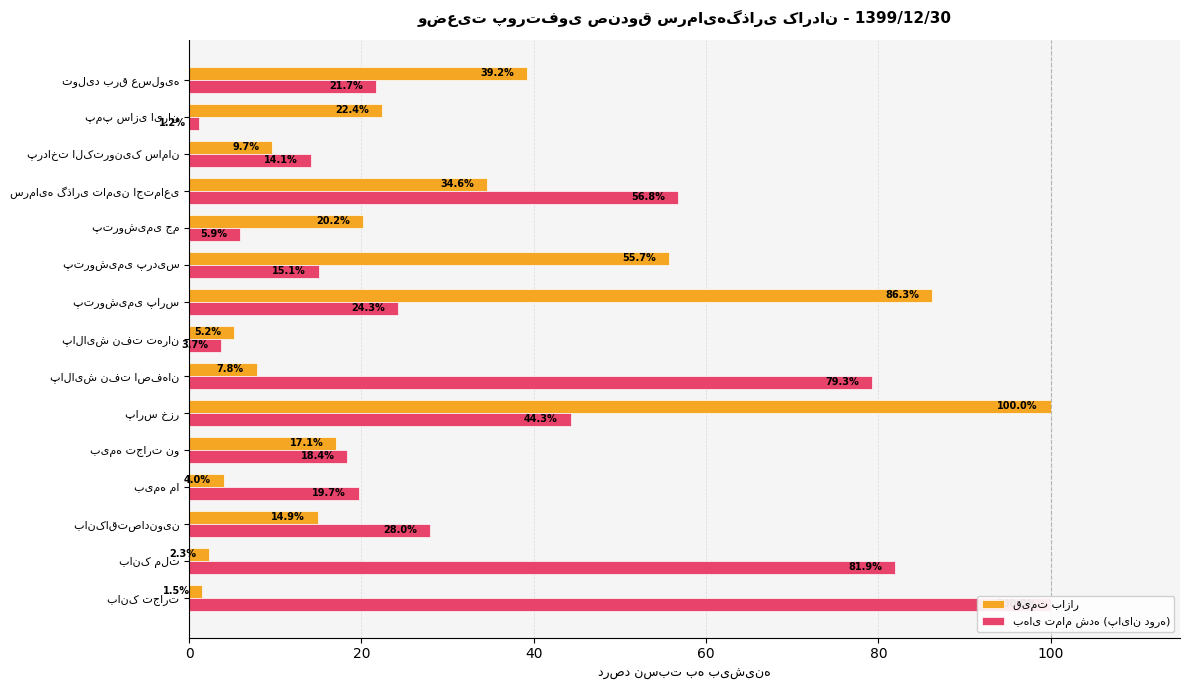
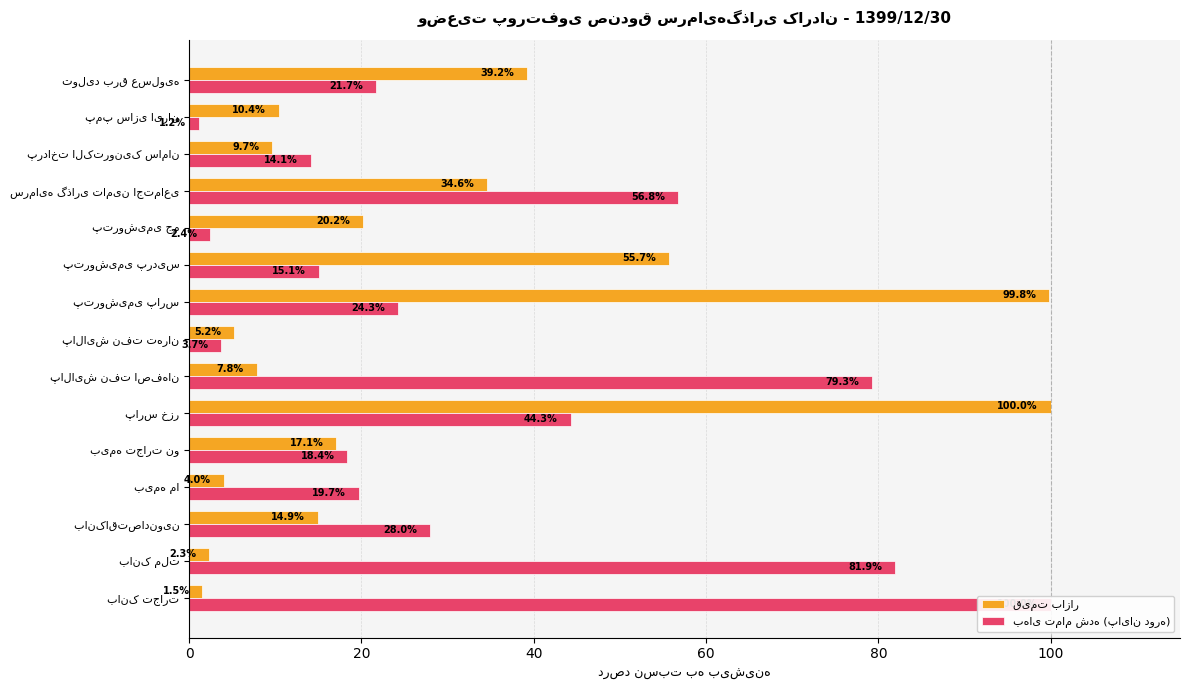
قیمت بازار, پمپ‌ سازی‌ ایران‌: 22.4% -> 10.4%
بهای تمام شده (پایان دوره), پتروشیمی جم: 5.9% -> 2.4%
قیمت بازار, پتروشیمی پارس: 86.3% -> 99.8%
